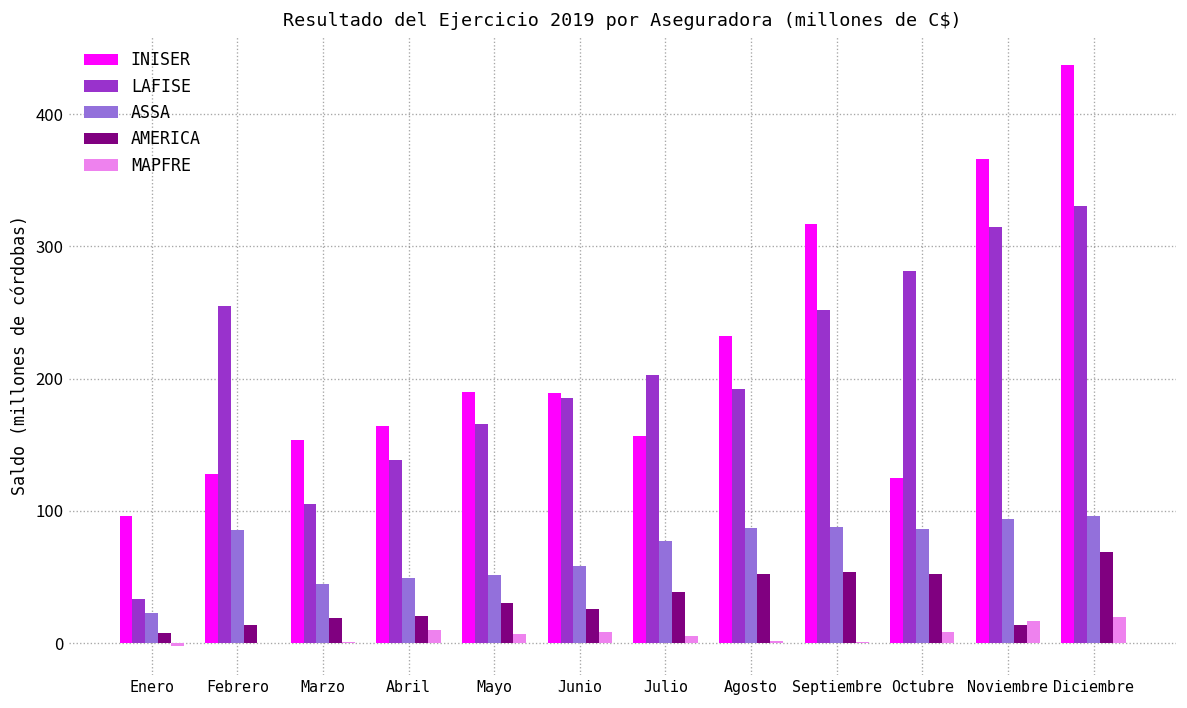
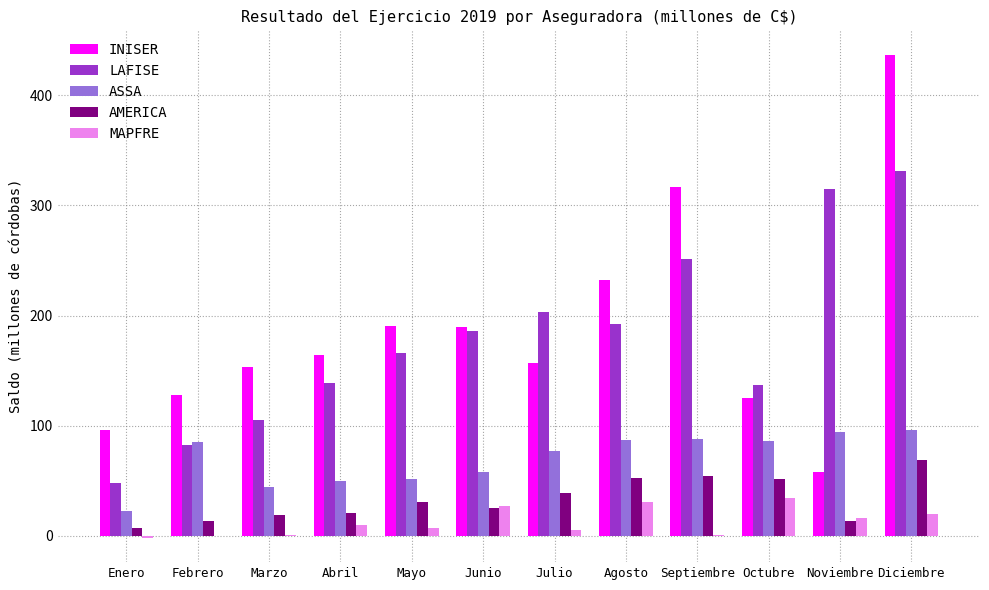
LAFISE, Enero: 33 -> 48
LAFISE, Febrero: 255 -> 83
MAPFRE, Junio: 8 -> 27
MAPFRE, Agosto: 2 -> 31
LAFISE, Octubre: 281 -> 137
MAPFRE, Octubre: 9 -> 34
INISER, Noviembre: 366 -> 58
